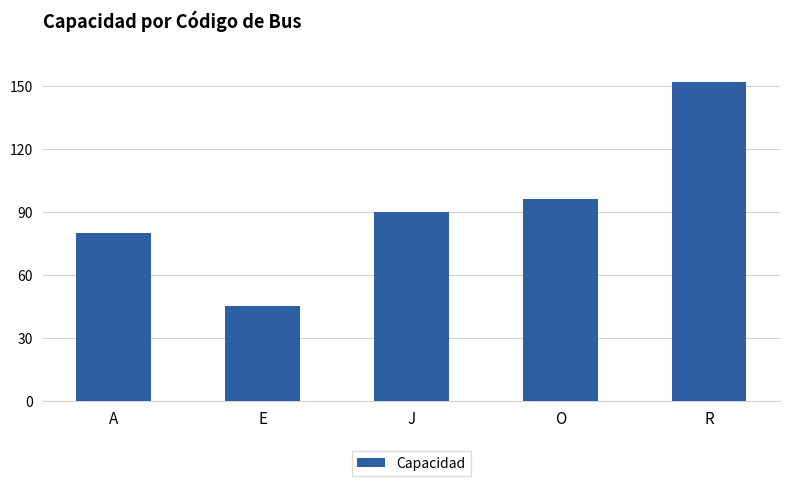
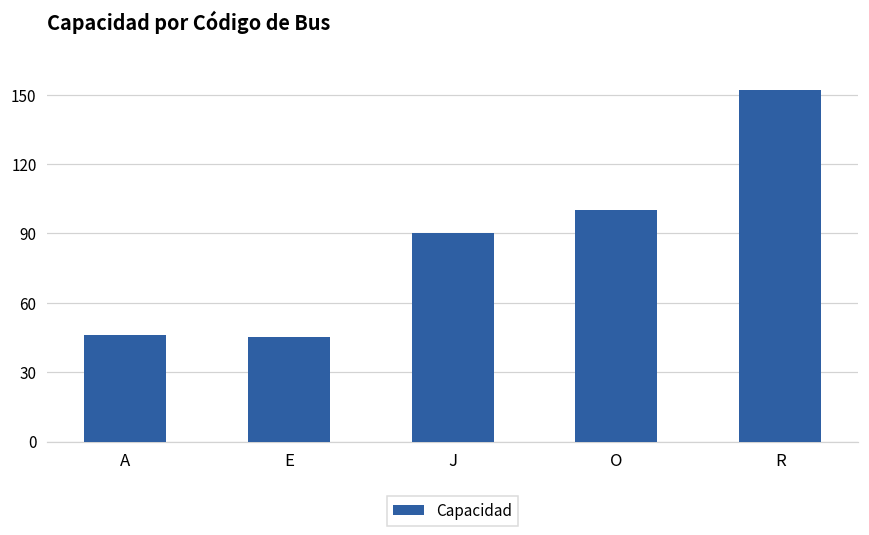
A: 80 -> 46
O: 96 -> 100
